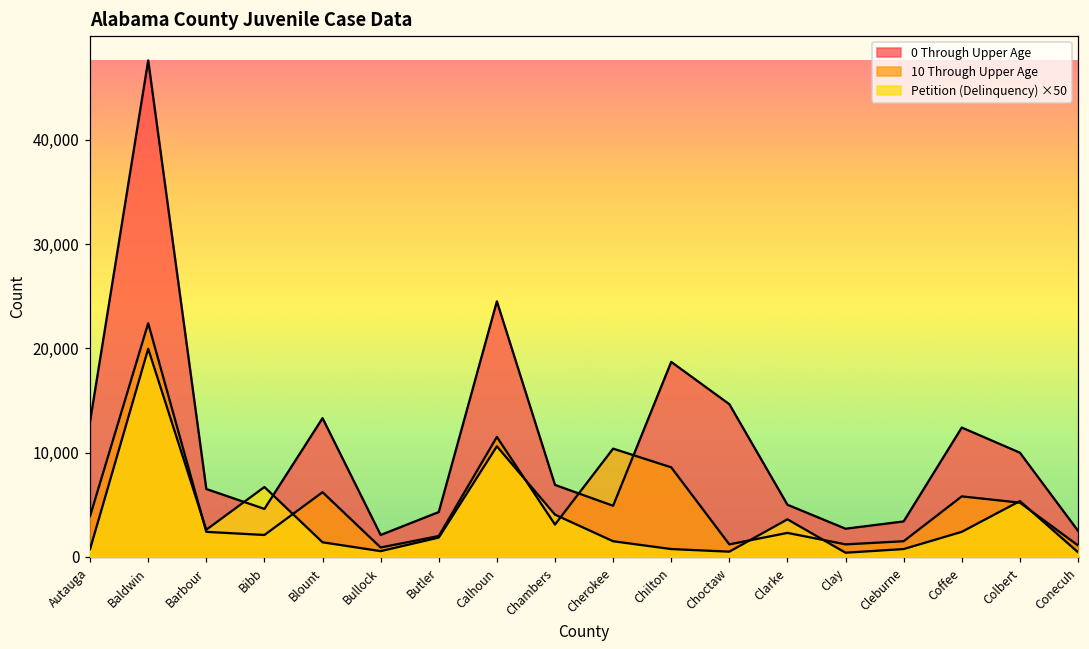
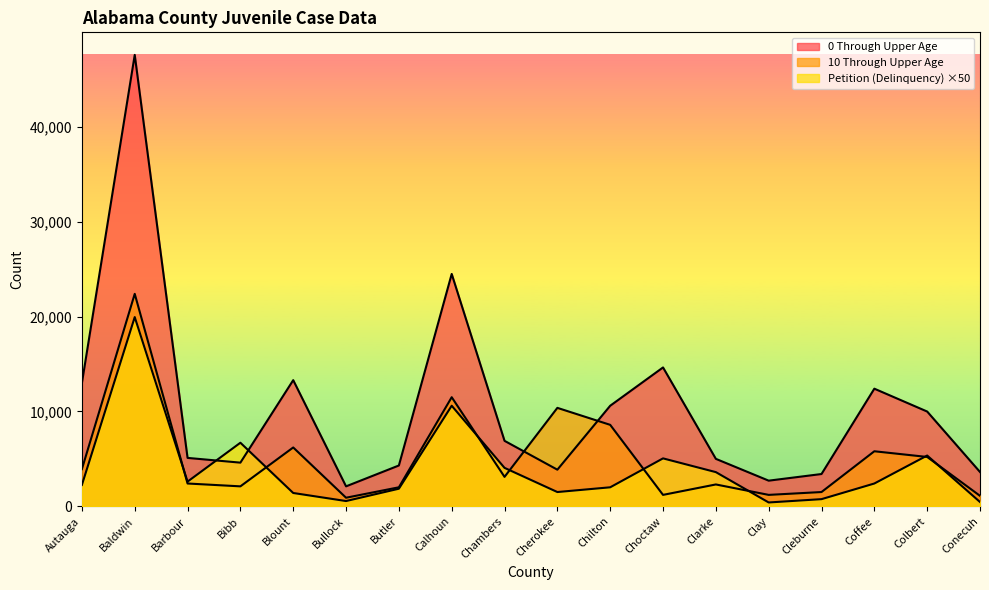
Petition (Delinquency) ×50, Autauga: 1,000 -> 2,000
0 Through Upper Age, Barbour: 7,000 -> 5,000
0 Through Upper Age, Cherokee: 5,000 -> 4,000
0 Through Upper Age, Chilton: 19,000 -> 11,000
Petition (Delinquency) ×50, Chilton: 1,000 -> 2,000
Petition (Delinquency) ×50, Choctaw: 1,000 -> 5,000
0 Through Upper Age, Conecuh: 3,000 -> 4,000
